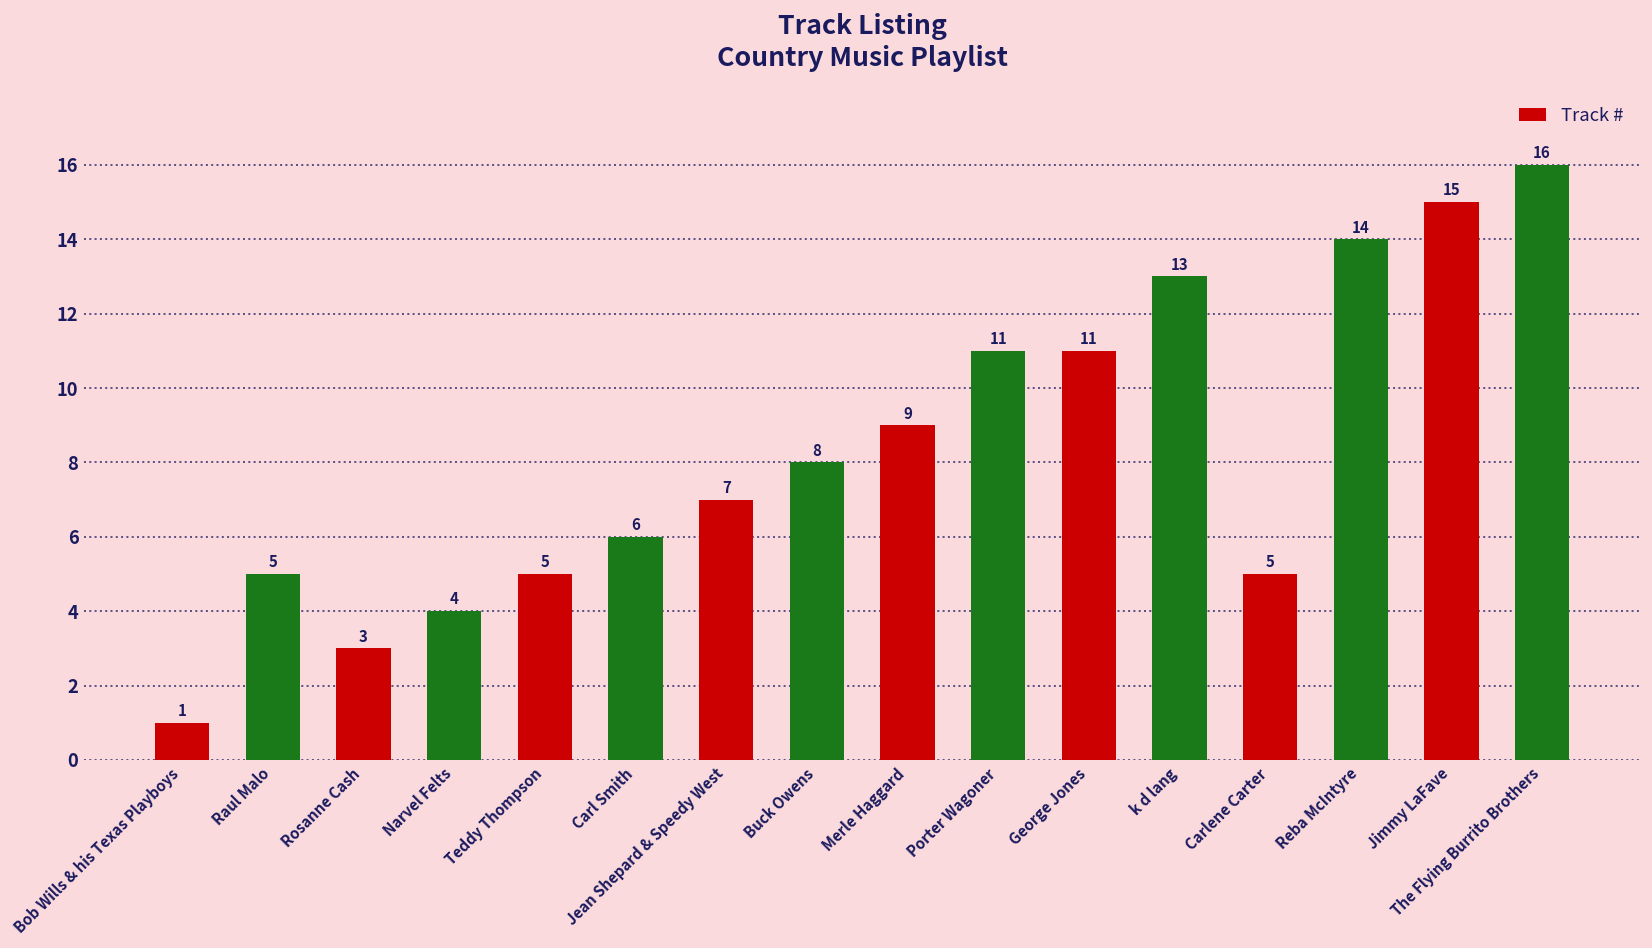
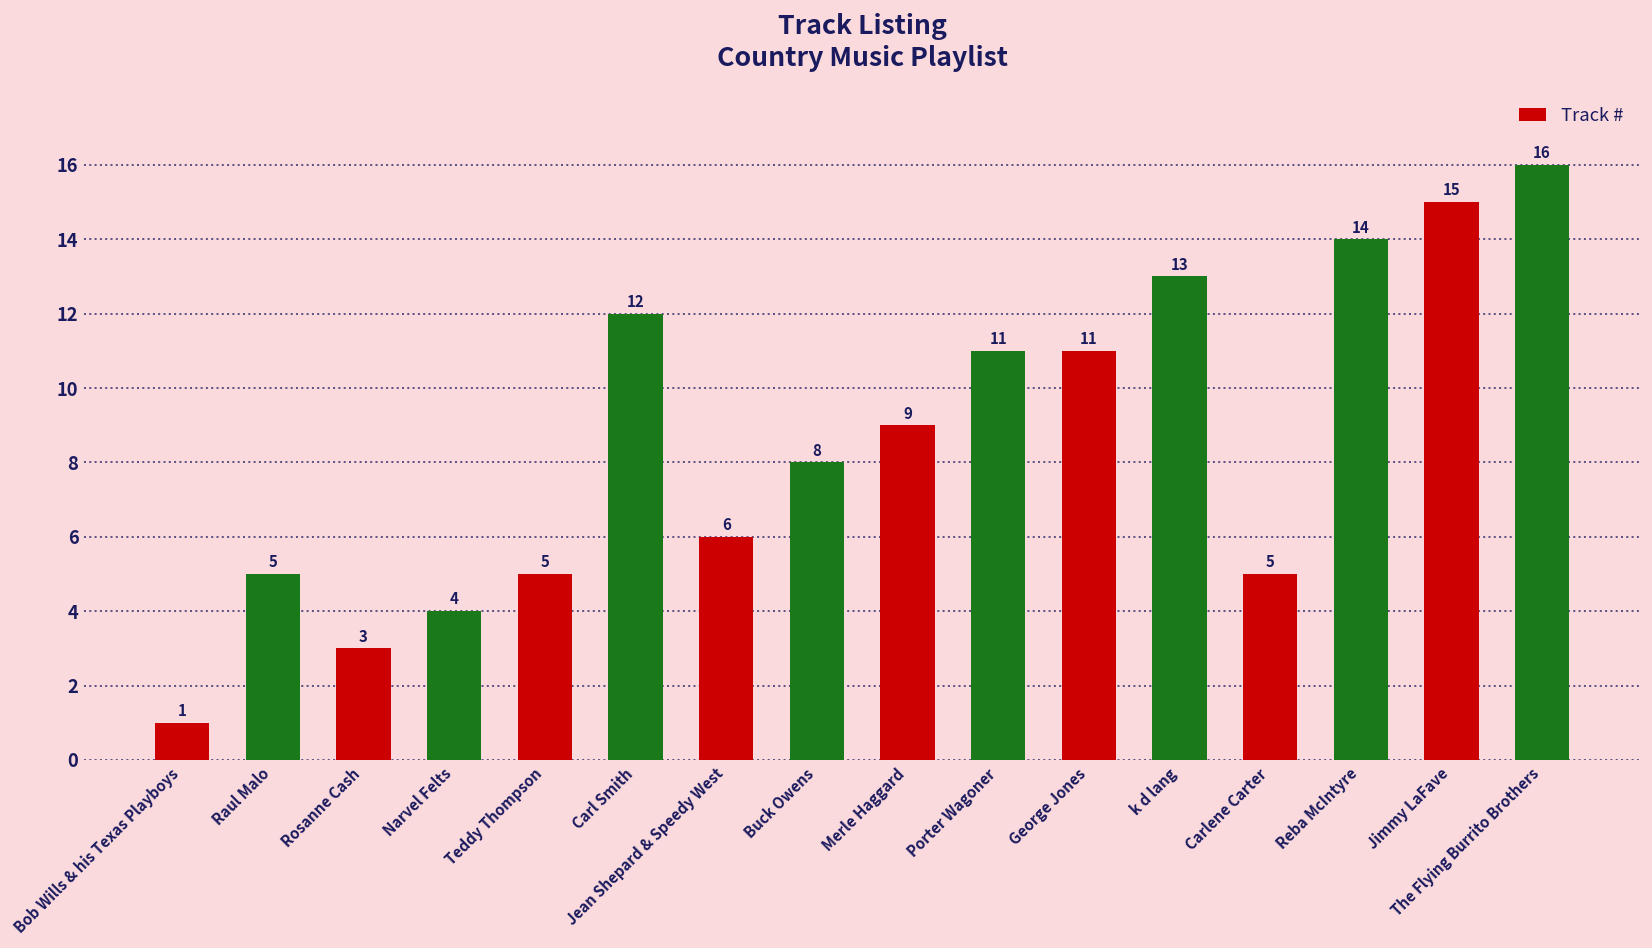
Carl Smith: 6 -> 12
Jean Shepard & Speedy West: 7 -> 6
